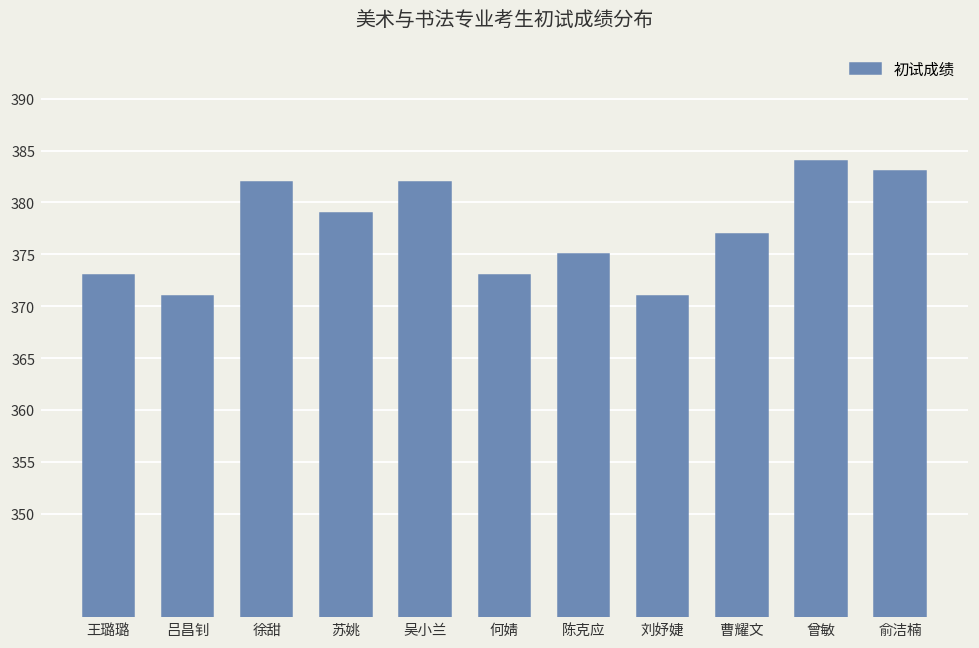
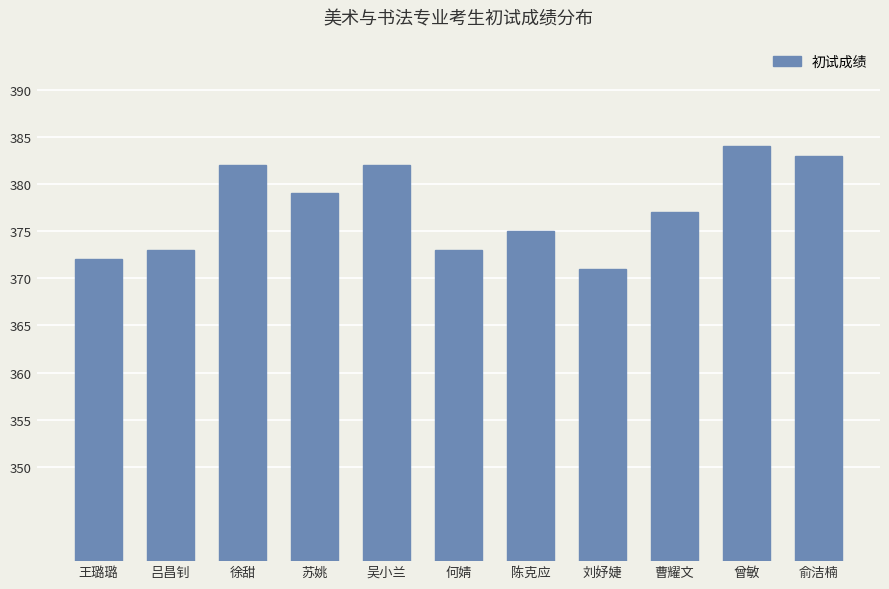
王璐璐: 373 -> 372
吕昌钊: 371 -> 373
